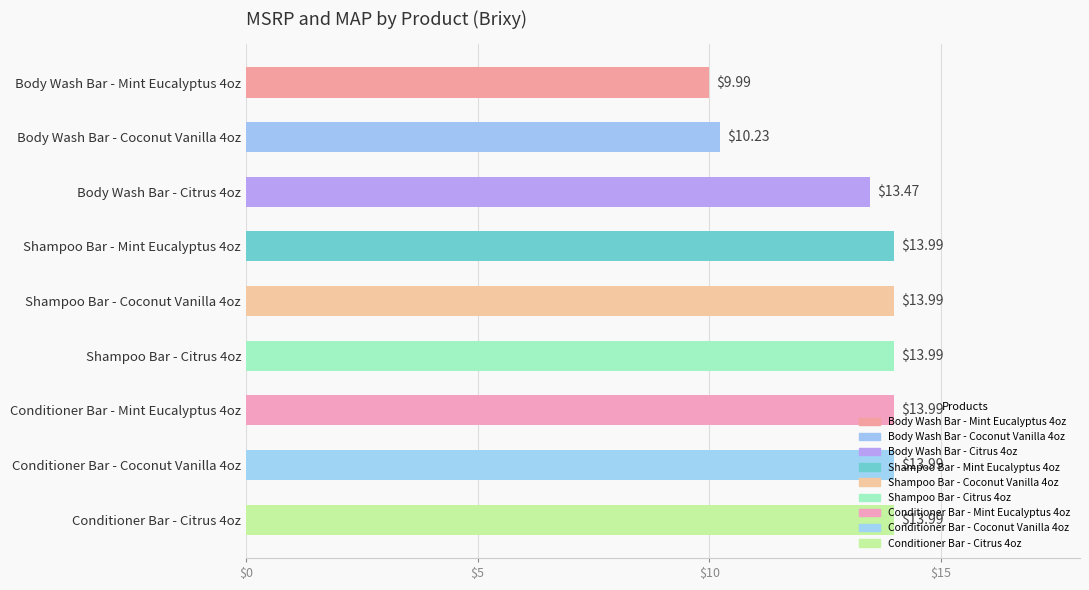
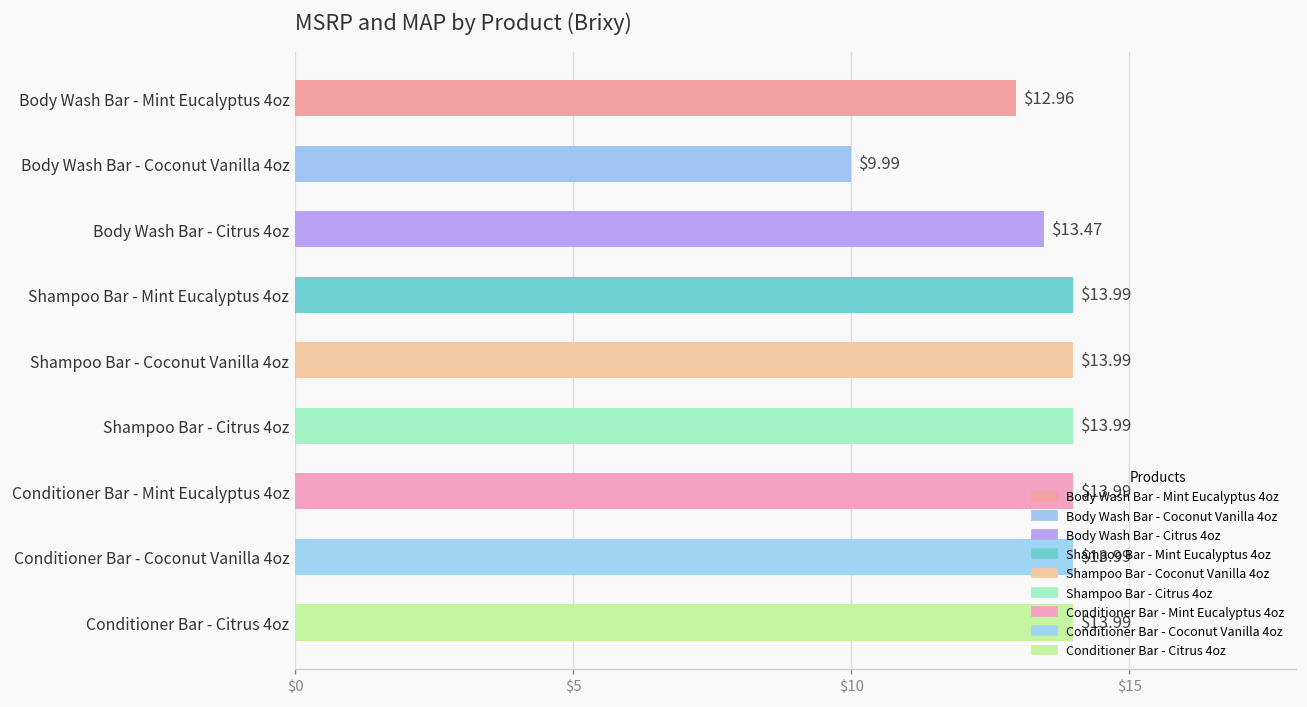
Body Wash Bar - Mint Eucalyptus 4oz: $9.99 -> $12.96
Body Wash Bar - Coconut Vanilla 4oz: $10.23 -> $9.99
